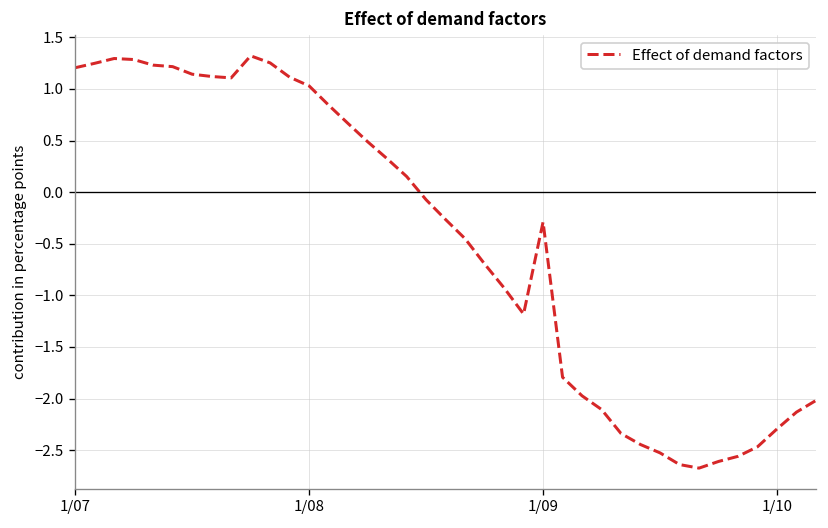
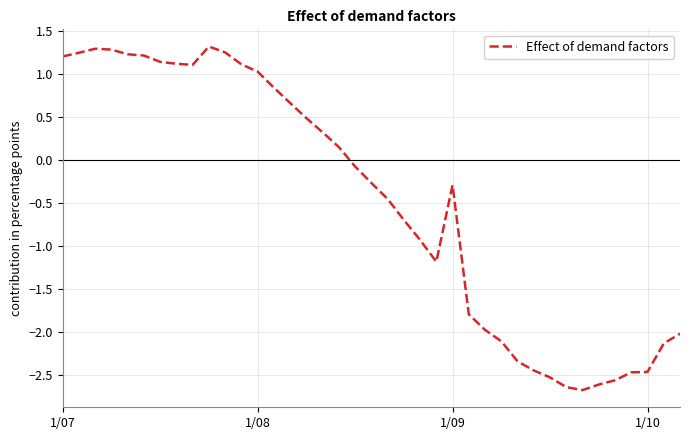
1/10: -2.3 -> -2.5
